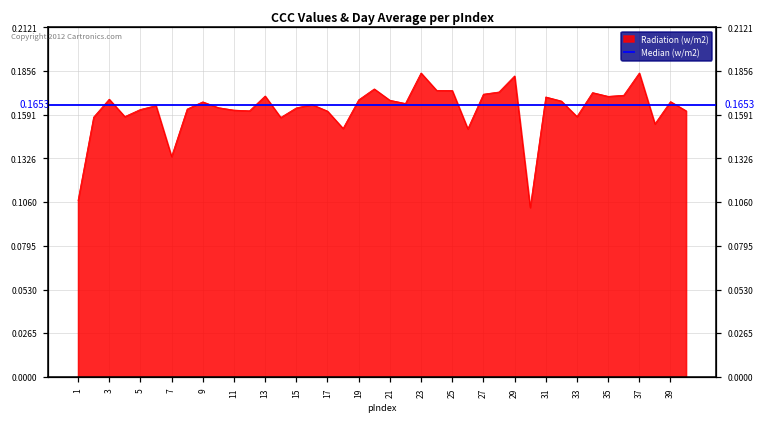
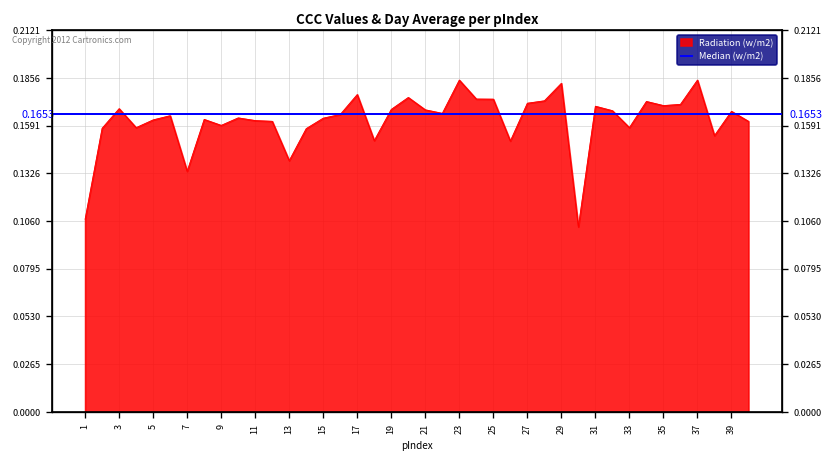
9: 0.167 -> 0.159
13: 0.170 -> 0.140
17: 0.161 -> 0.176
